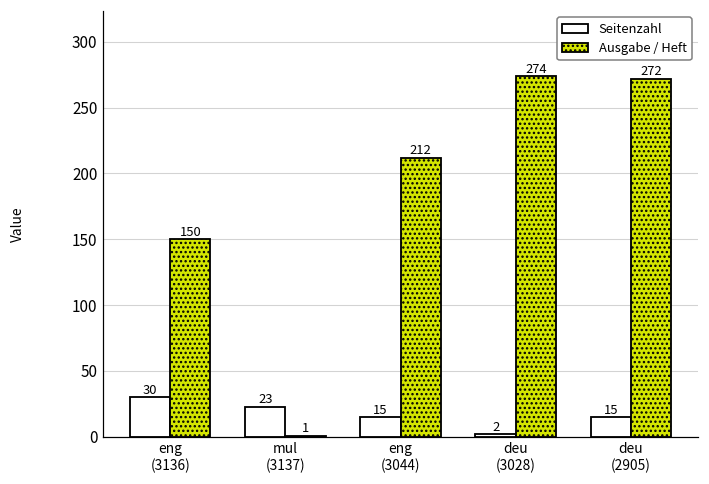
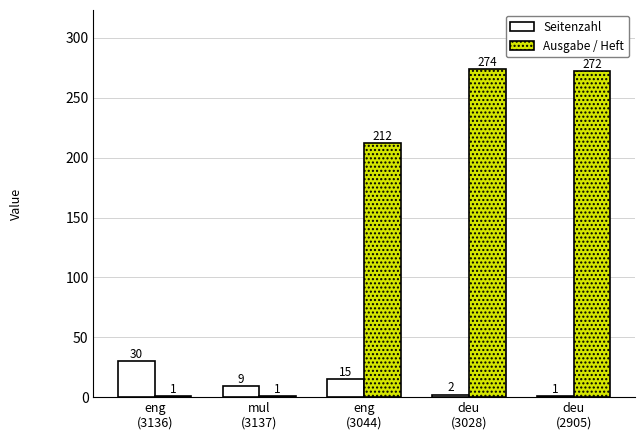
Ausgabe / Heft, eng (3136): 150 -> 1
Seitenzahl, mul (3137): 23 -> 9
Seitenzahl, deu (2905): 15 -> 1
